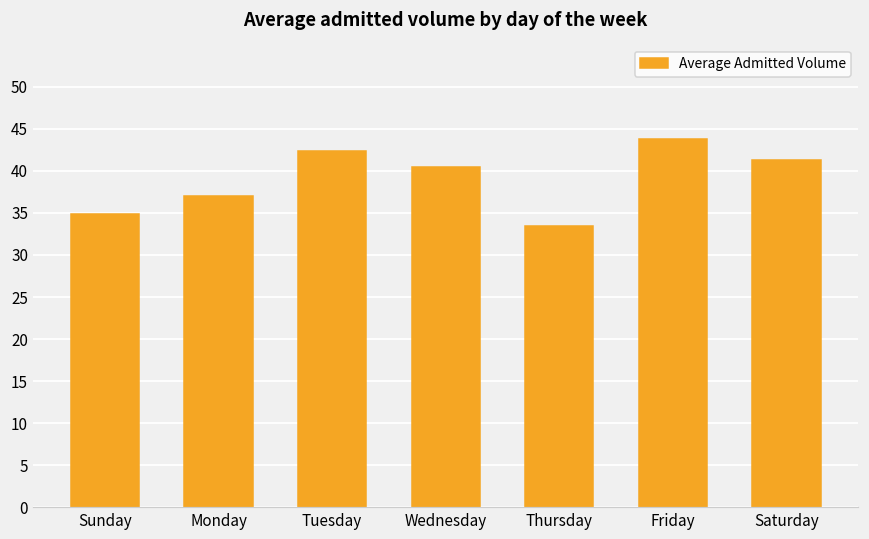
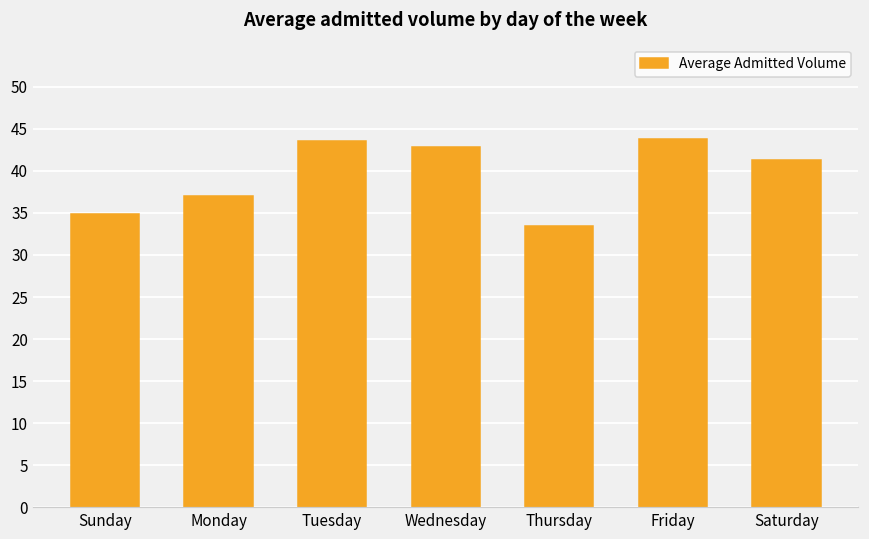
Tuesday: 42 -> 44
Wednesday: 41 -> 43
